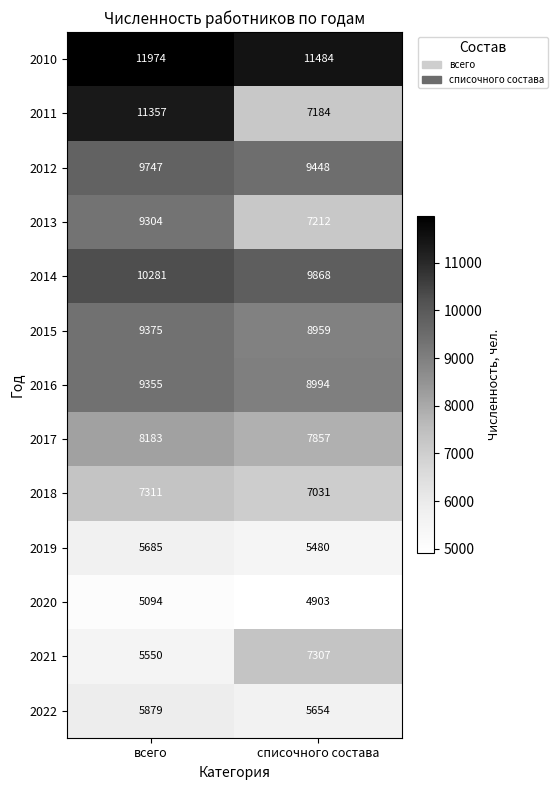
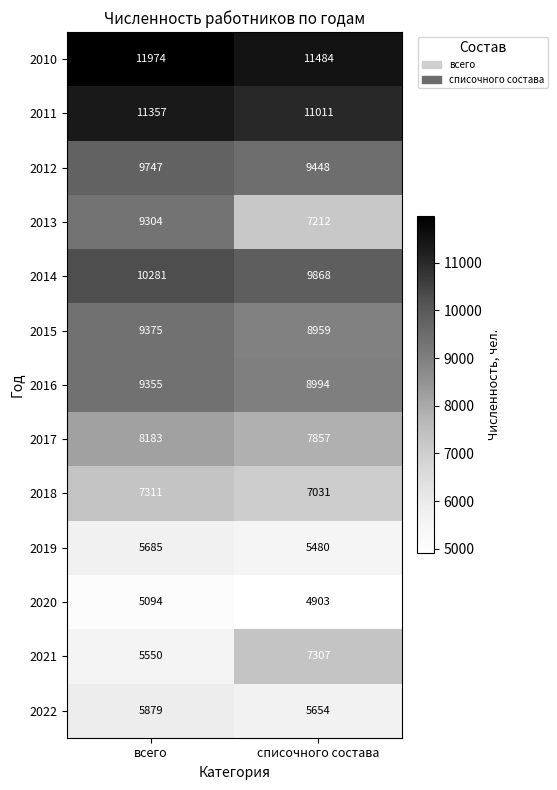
2011, списочного состава: 7184 -> 11011
